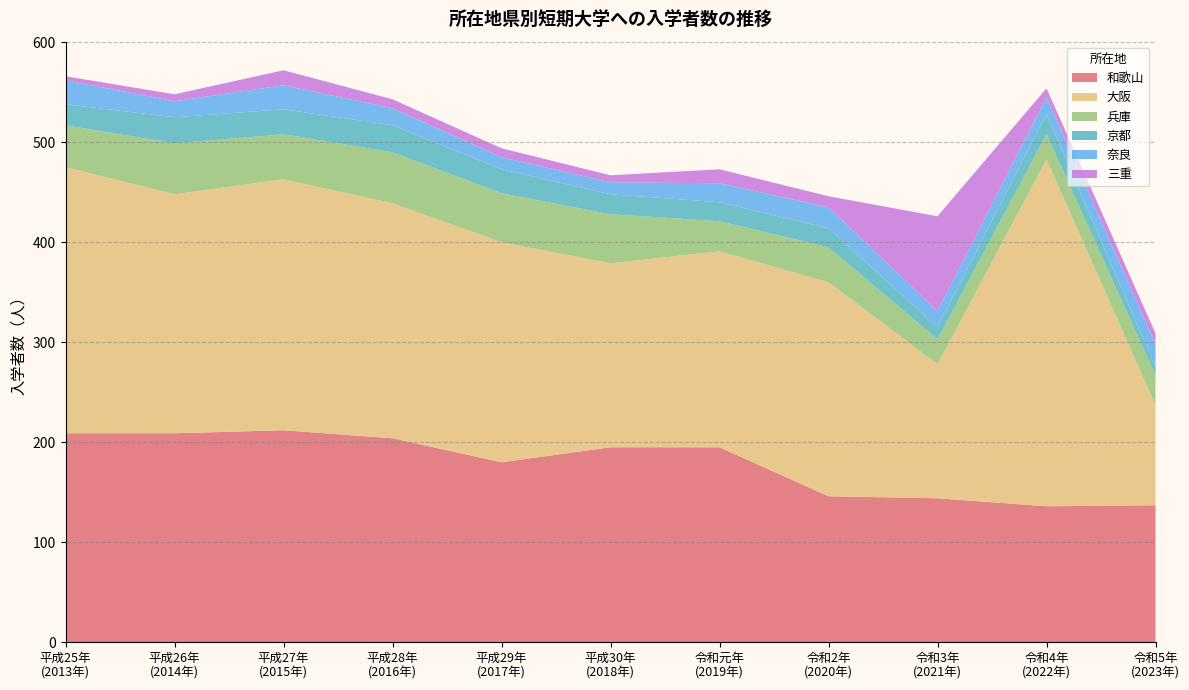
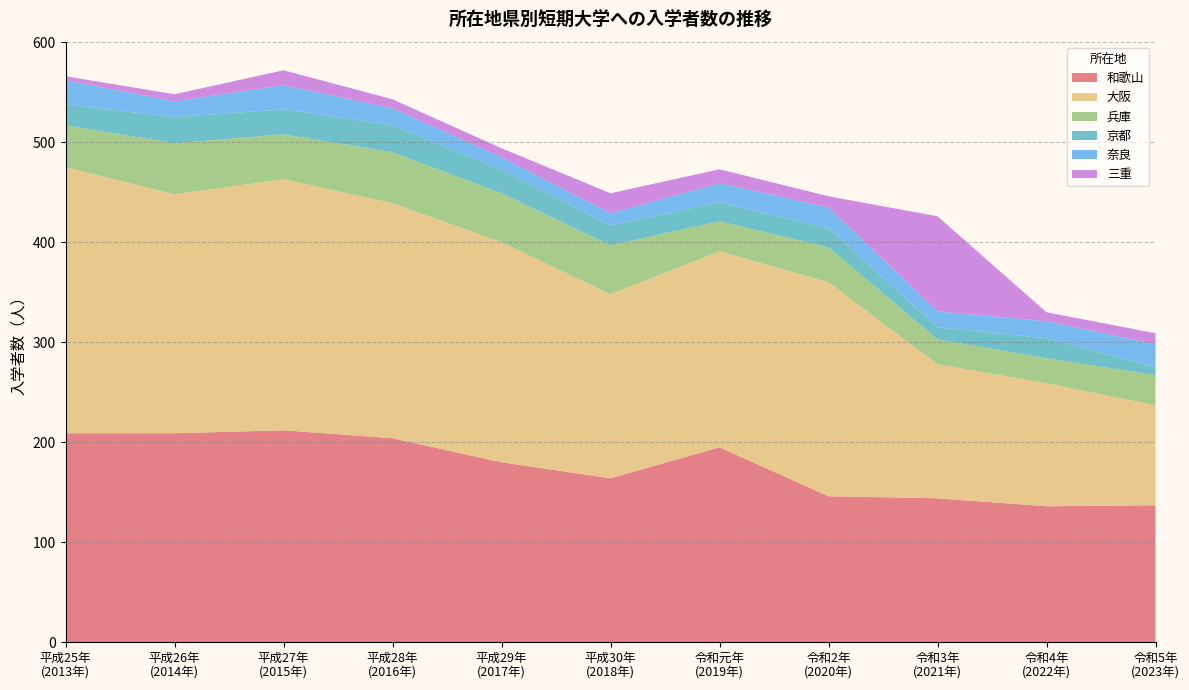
和歌山, 平成30年 (2018年): 200 -> 160
三重, 平成30年 (2018年): 10 -> 20
大阪, 令和4年 (2022年): 350 -> 120
